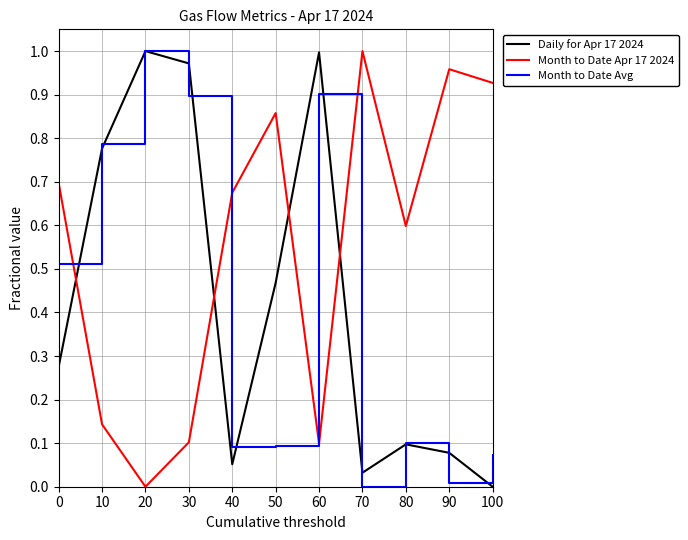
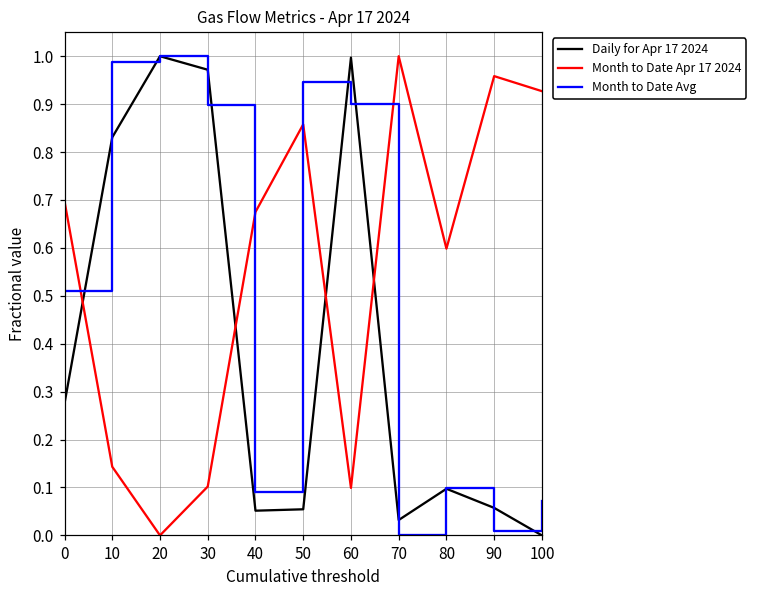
Daily for Apr 17 2024, 10: 0.78 -> 0.83
Month to Date Avg, 10: 0.79 -> 0.99
Daily for Apr 17 2024, 50: 0.47 -> 0.05
Month to Date Avg, 50: 0.09 -> 0.95
Daily for Apr 17 2024, 90: 0.08 -> 0.06
